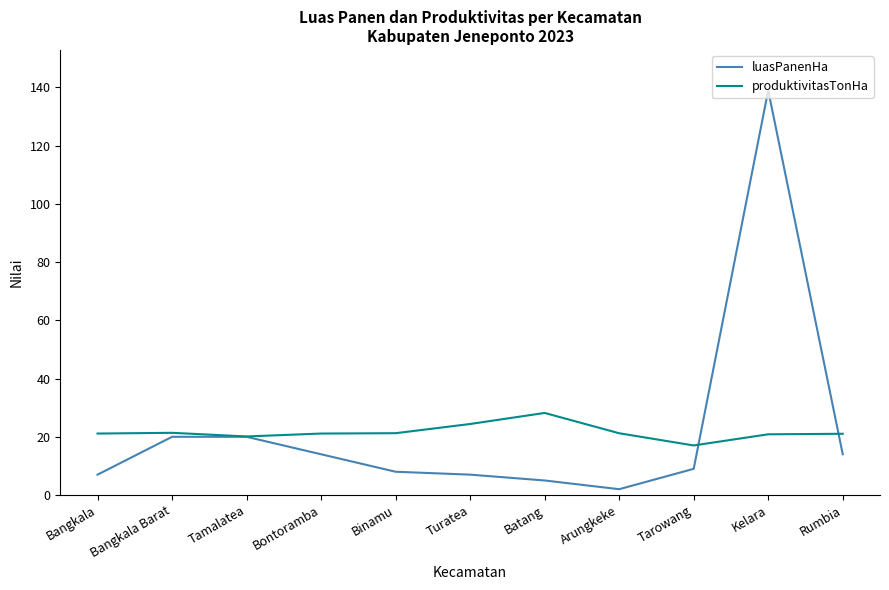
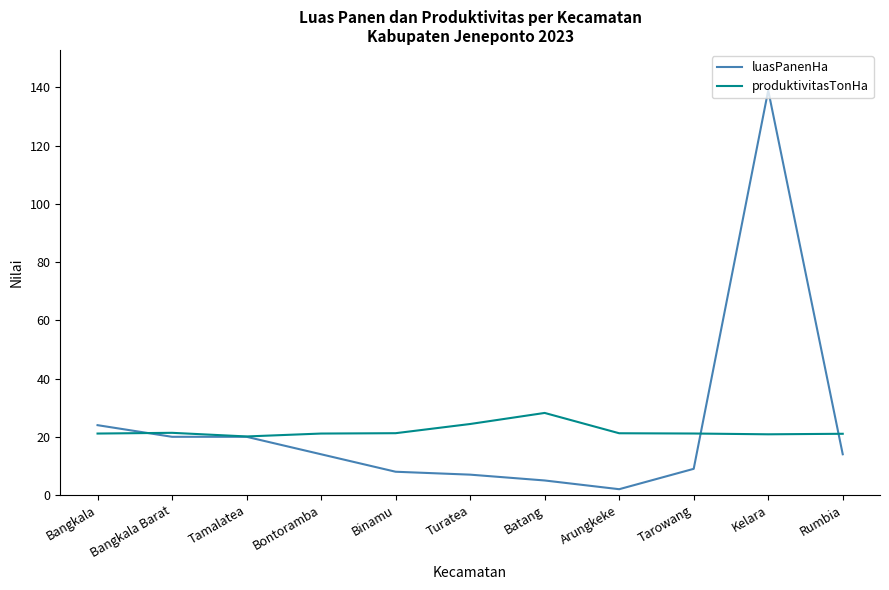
luasPanenHa, Bangkala: 7 -> 24
produktivitasTonHa, Tarowang: 17 -> 21
